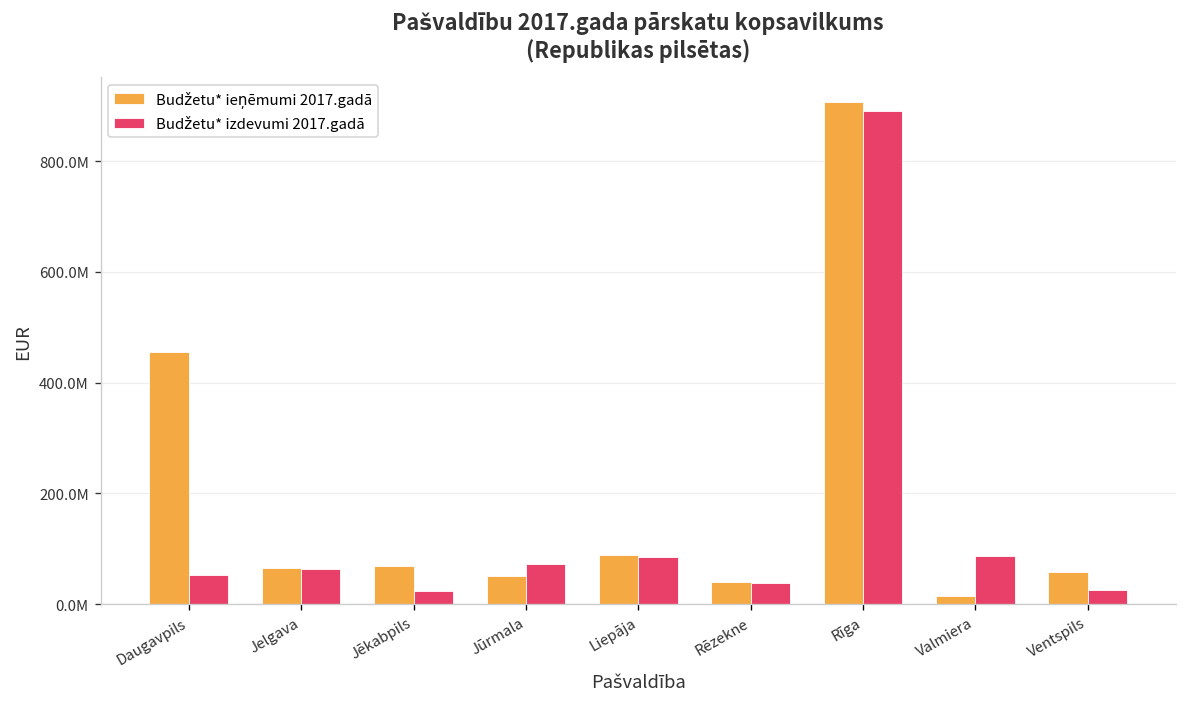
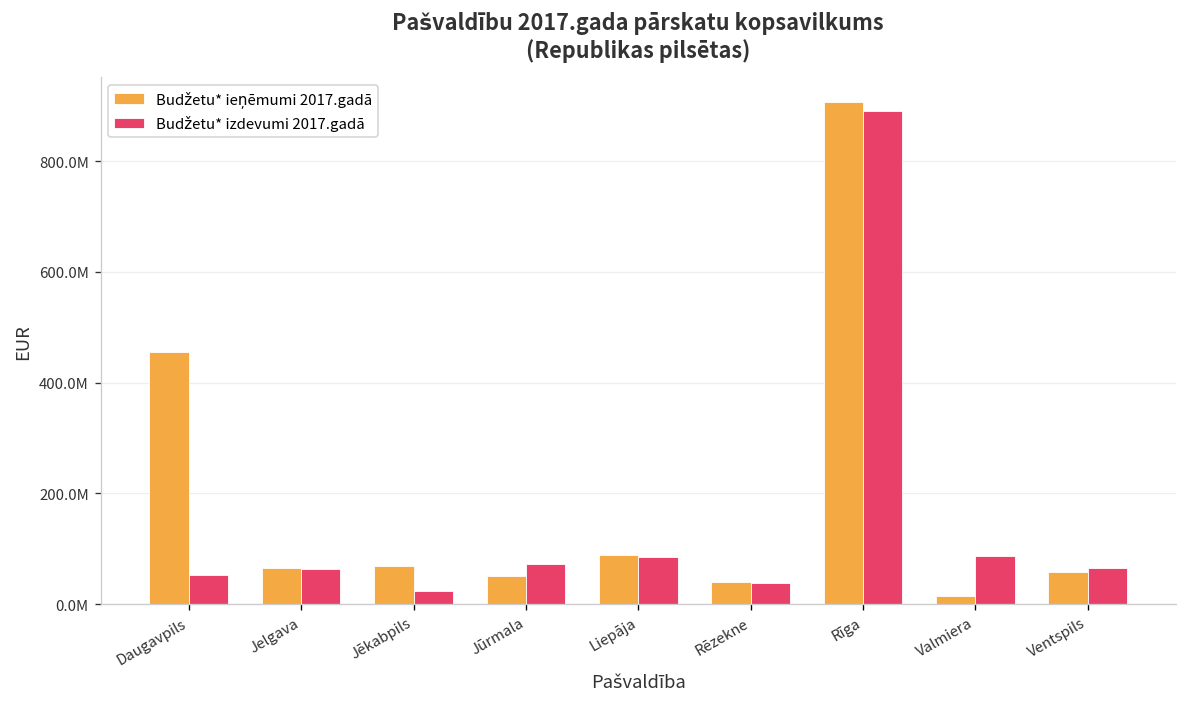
Budžetu* izdevumi 2017.gadā, Ventspils: 20000000 -> 60000000
